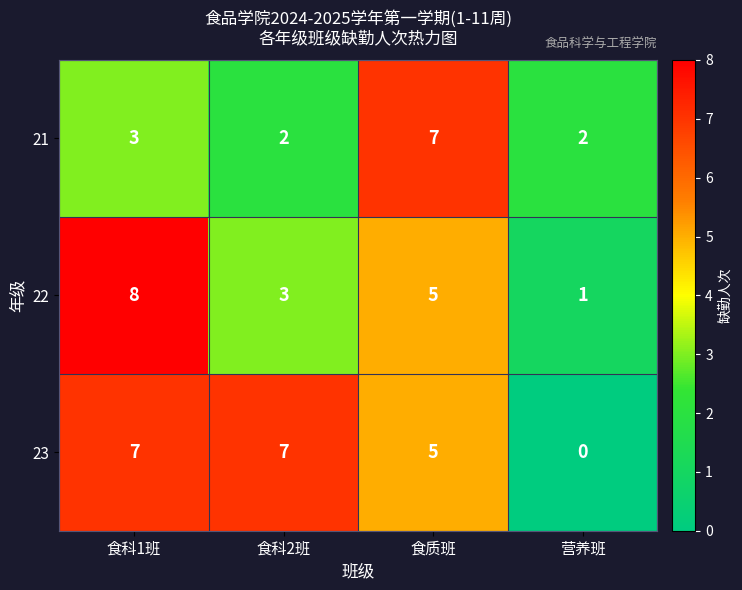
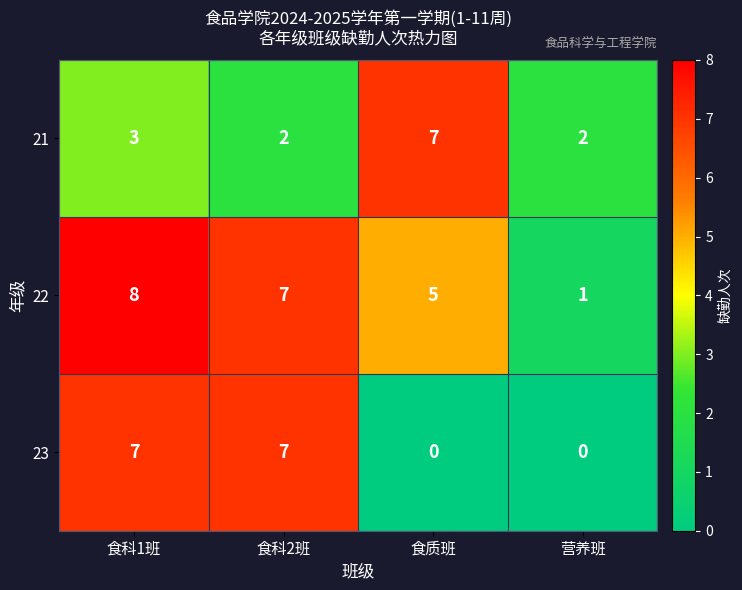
22, 食科2班: 3 -> 7
23, 食质班: 5 -> 0
